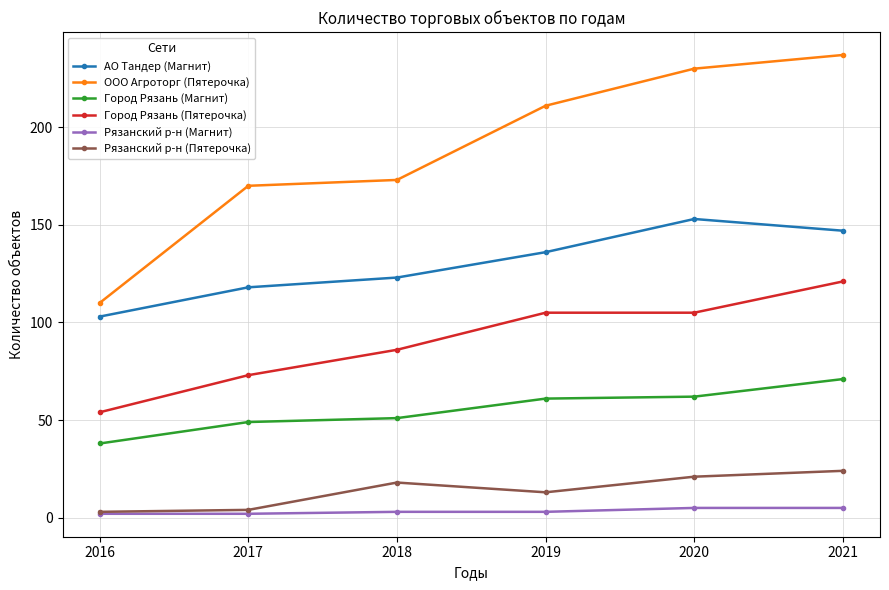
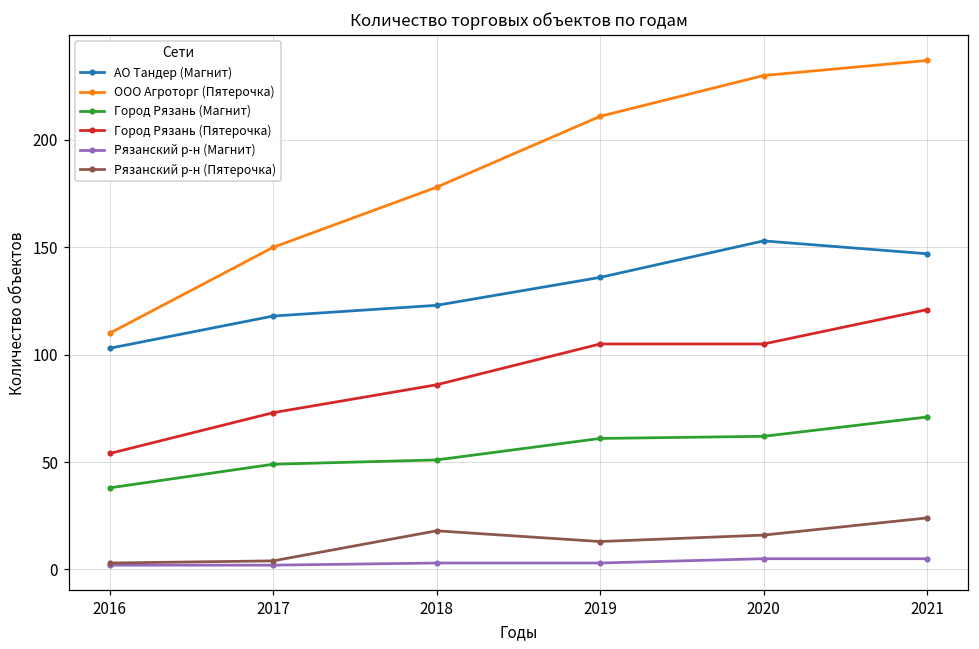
ООО Агроторг (Пятерочка), 2017: 170 -> 150
ООО Агроторг (Пятерочка), 2018: 173 -> 178
Рязанский р-н (Пятерочка), 2020: 21 -> 16
